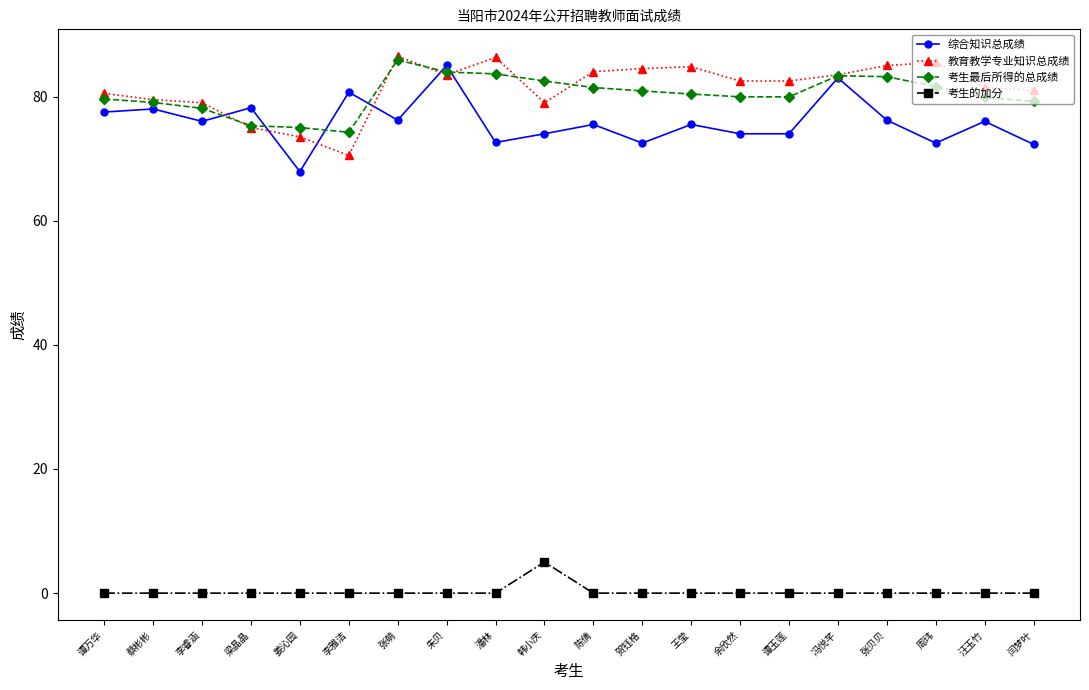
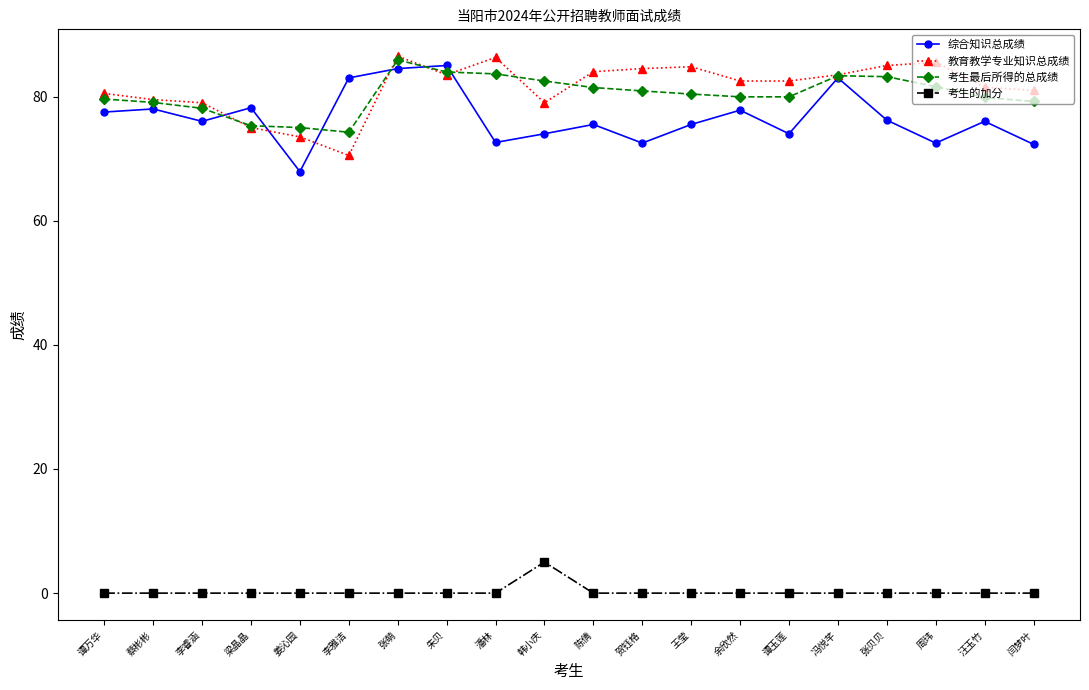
综合知识总成绩, 李雅洁: 81 -> 83
综合知识总成绩, 张萌: 76 -> 85
综合知识总成绩, 余欣然: 74 -> 78
